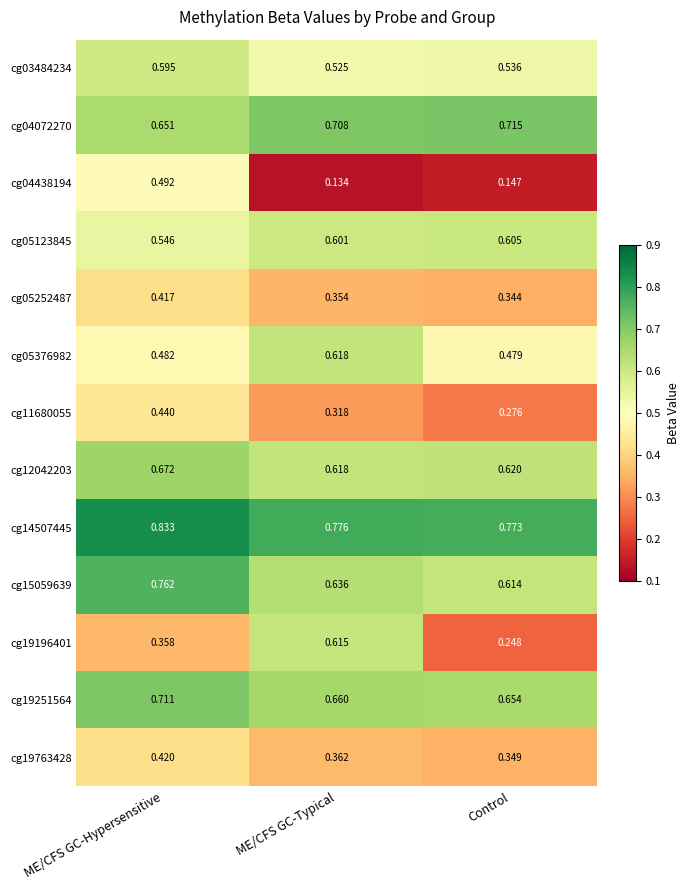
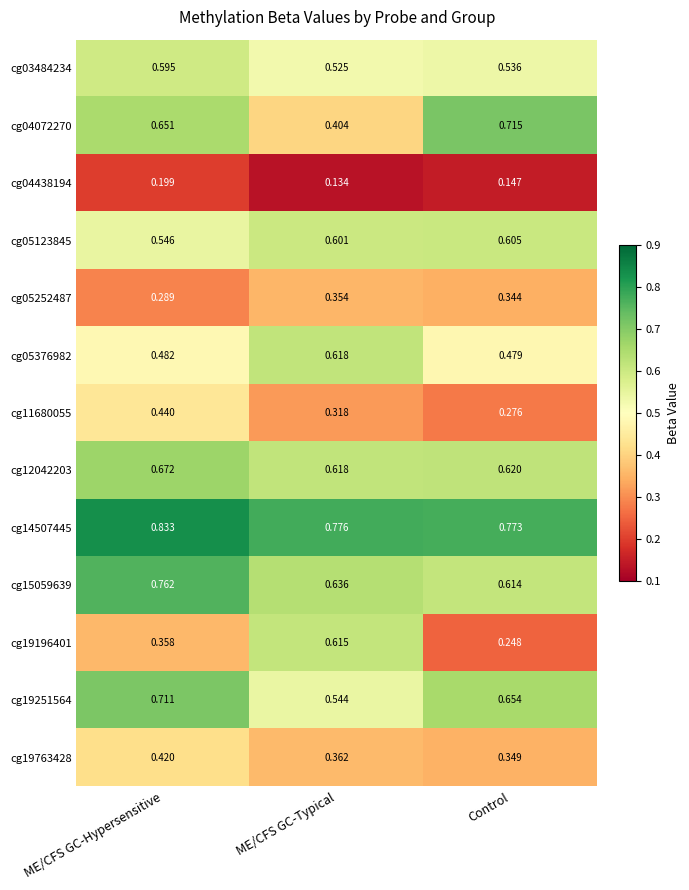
cg04072270, ME/CFS GC-Typical: 0.708 -> 0.404
cg04438194, ME/CFS GC-Hypersensitive: 0.492 -> 0.199
cg05252487, ME/CFS GC-Hypersensitive: 0.417 -> 0.289
cg19251564, ME/CFS GC-Typical: 0.660 -> 0.544
